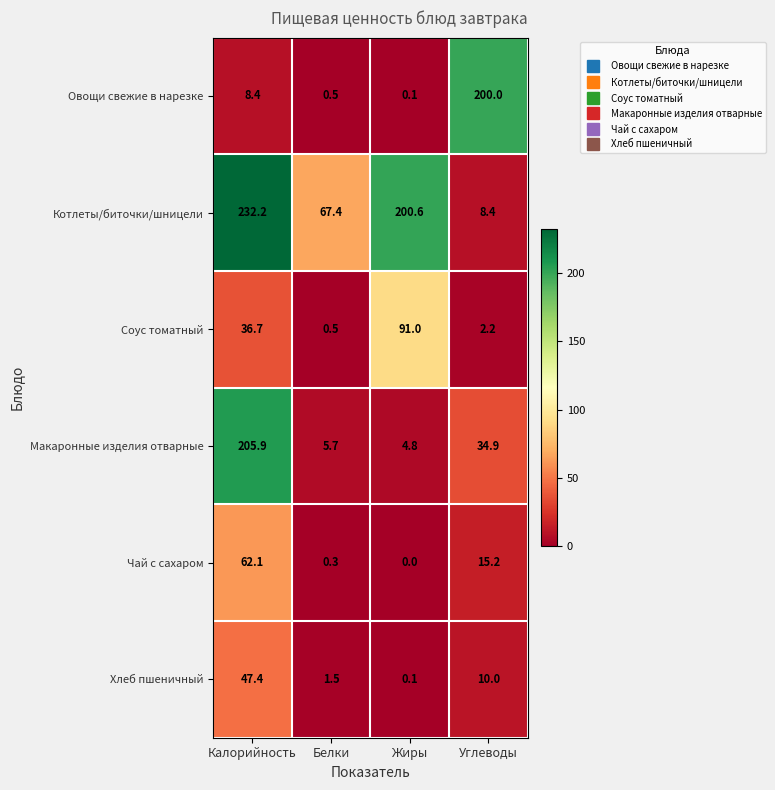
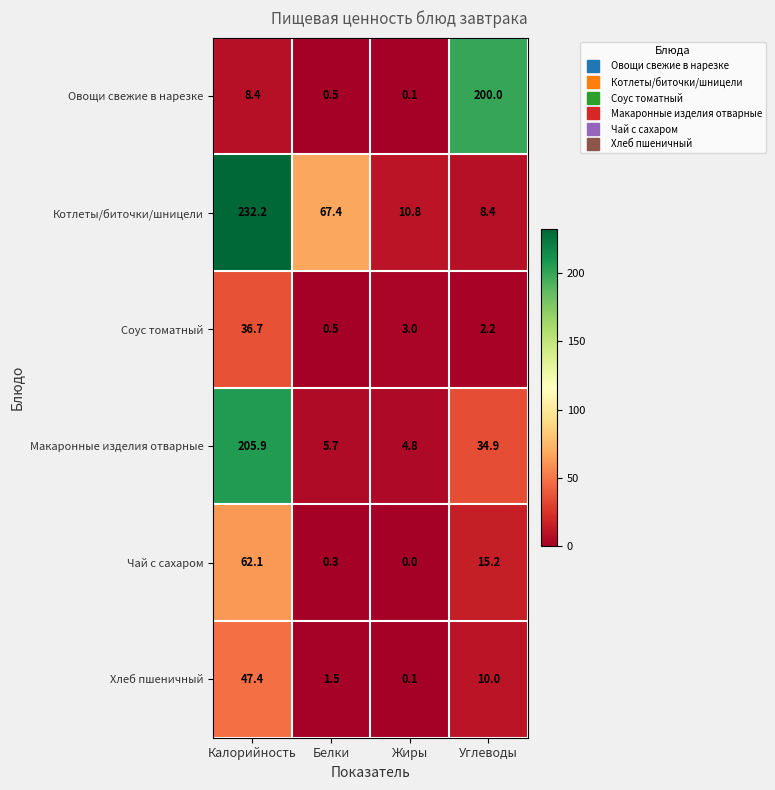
Котлеты/биточки/шницели, Жиры: 200.6 -> 10.8
Соус томатный, Жиры: 91.0 -> 3.0
